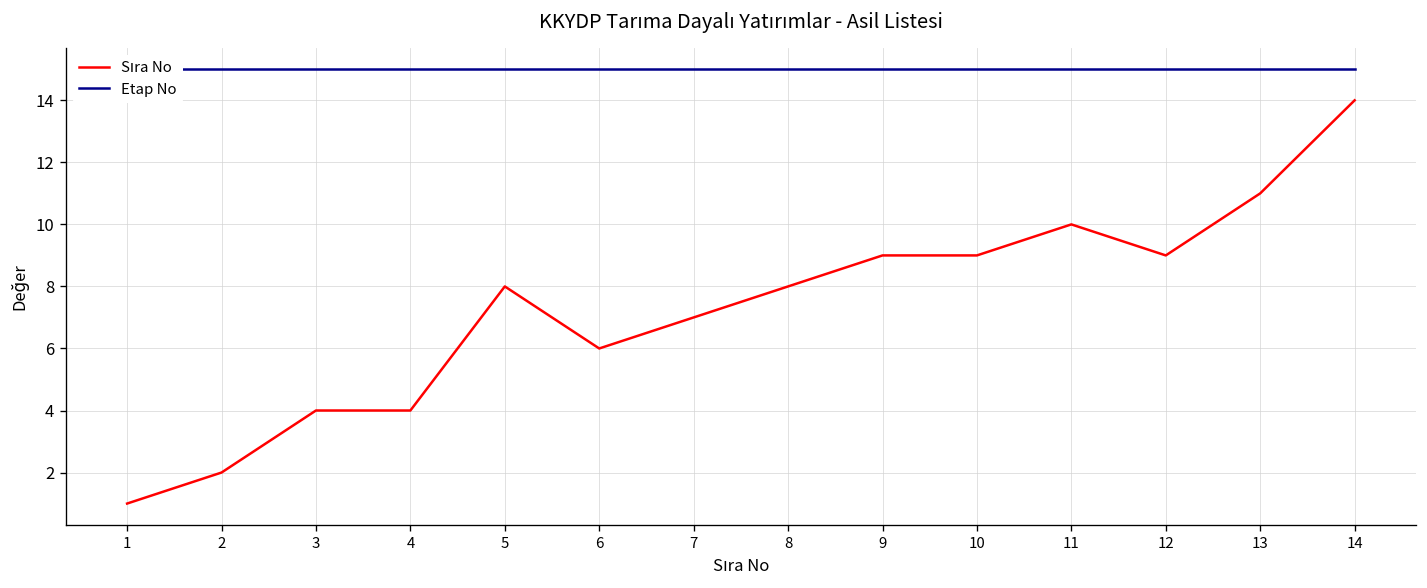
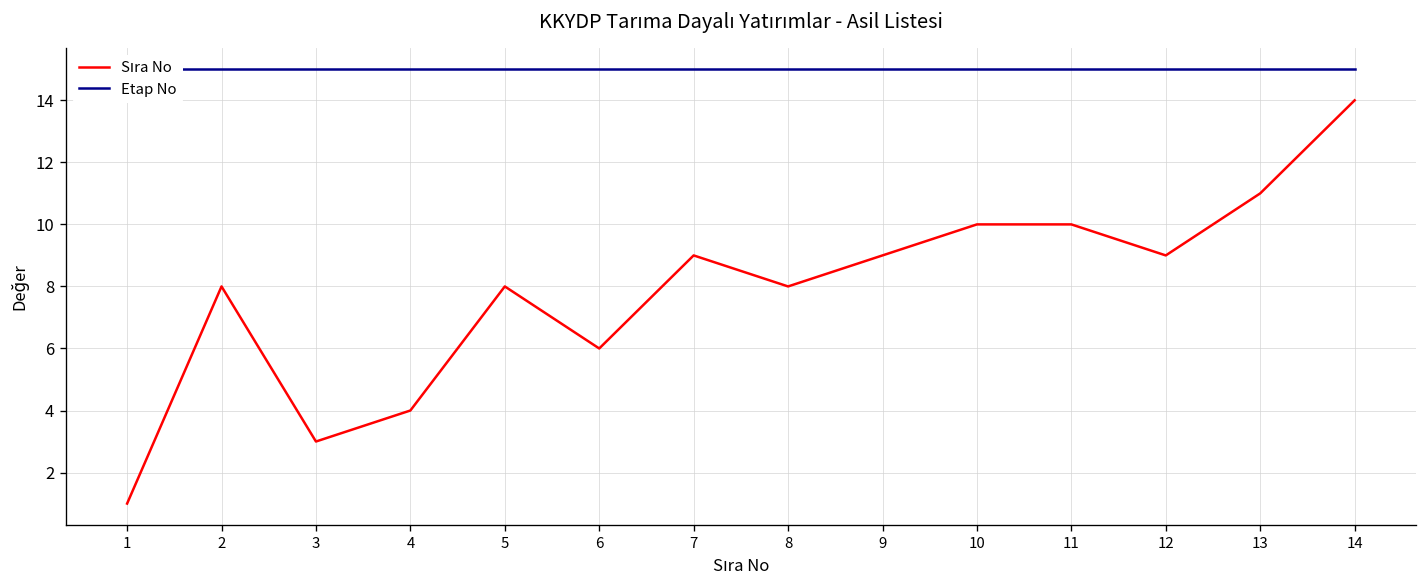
Sıra No, 2: 2 -> 8
Sıra No, 3: 4 -> 3
Sıra No, 7: 7 -> 9
Sıra No, 10: 9 -> 10
